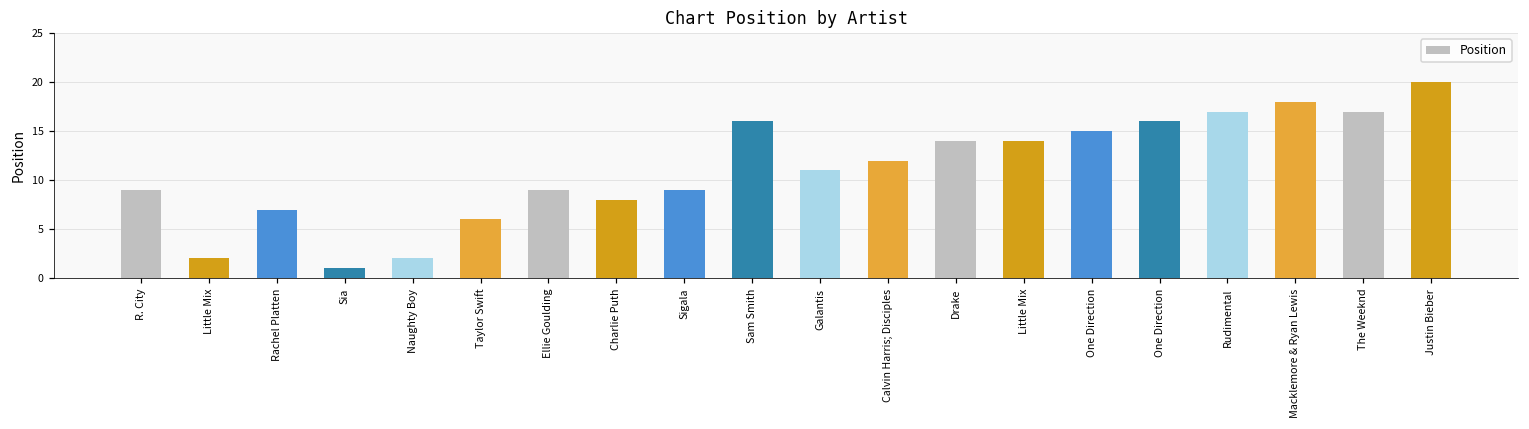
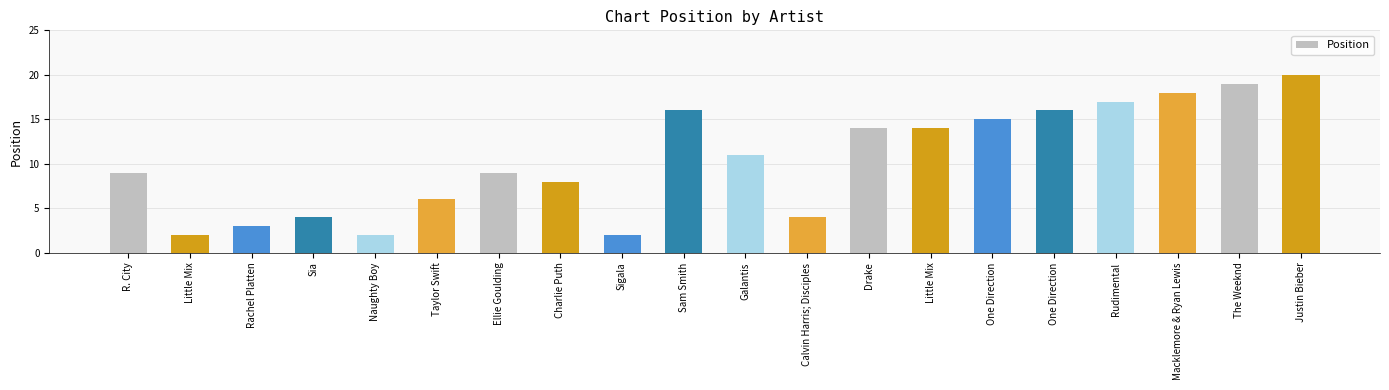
Rachel Platten: 7 -> 3
Sia: 1 -> 4
Sigala: 9 -> 2
Calvin Harris; Disciples: 12 -> 4
The Weeknd: 17 -> 19
